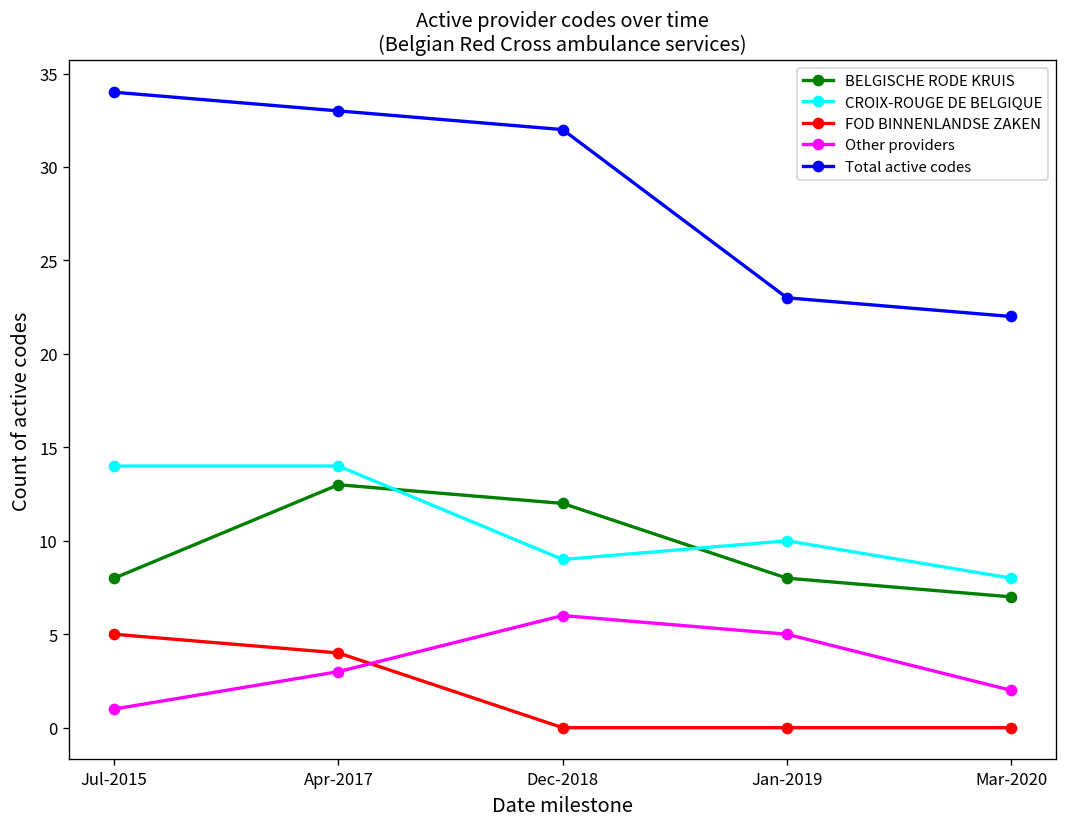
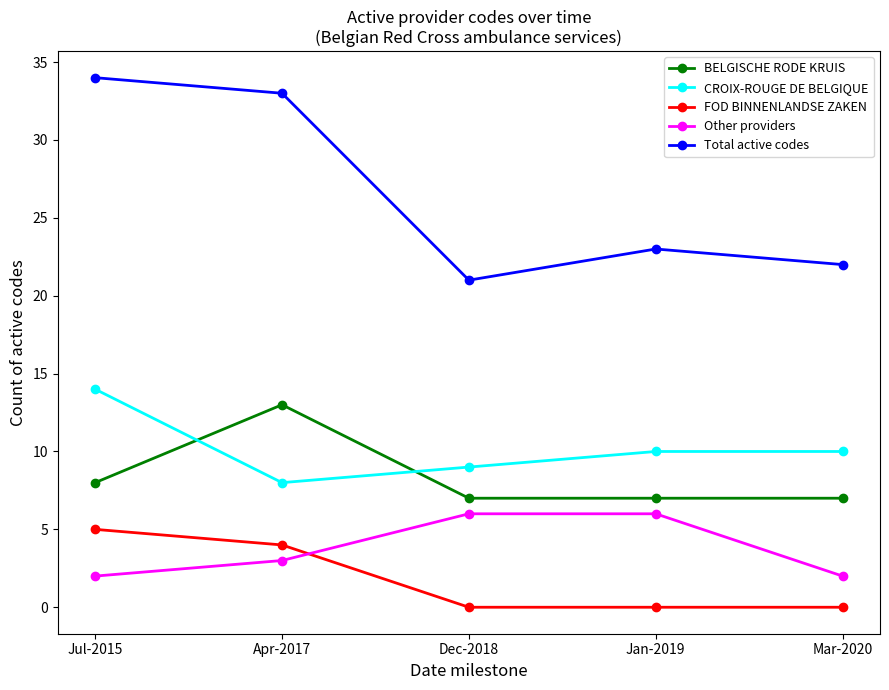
Other providers, Jul-2015: 1 -> 2
CROIX-ROUGE DE BELGIQUE, Apr-2017: 14 -> 8
BELGISCHE RODE KRUIS, Dec-2018: 12 -> 7
Total active codes, Dec-2018: 32 -> 21
BELGISCHE RODE KRUIS, Jan-2019: 8 -> 7
Other providers, Jan-2019: 5 -> 6
CROIX-ROUGE DE BELGIQUE, Mar-2020: 8 -> 10
